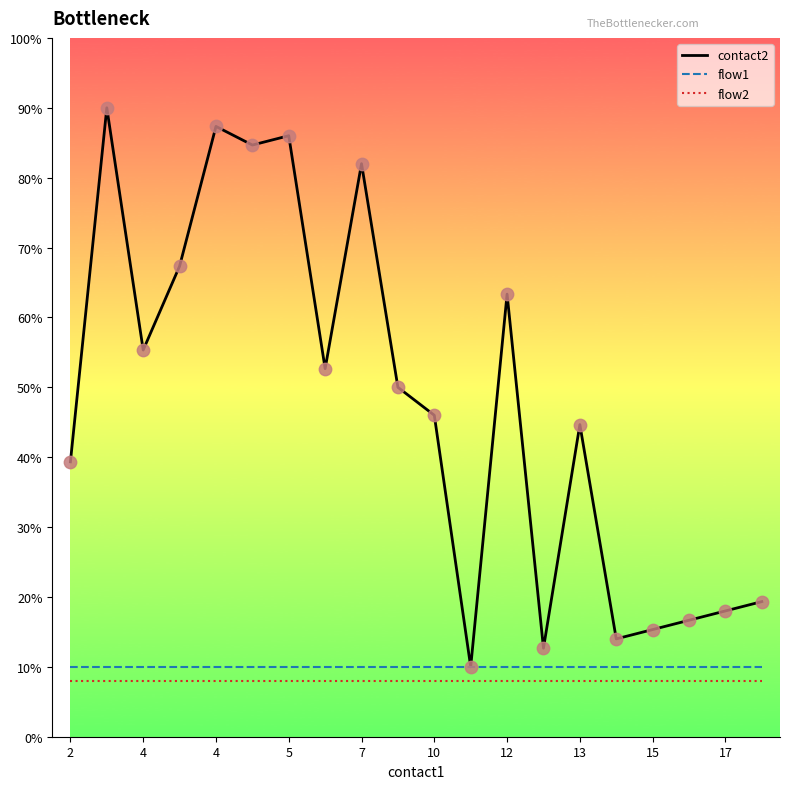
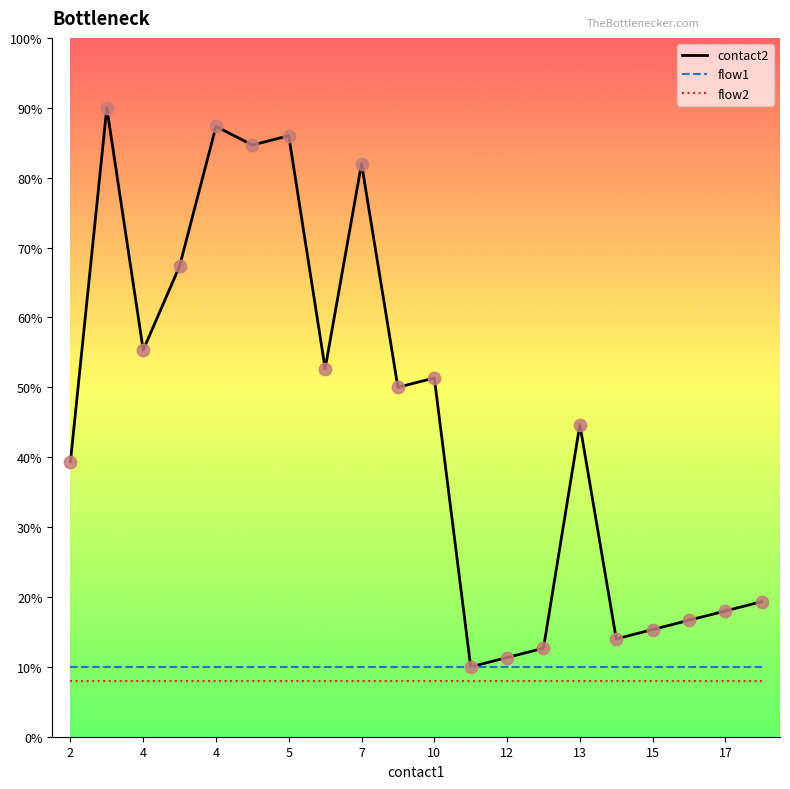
contact2, 10: 46% -> 51%
contact2, 12: 63% -> 11%
